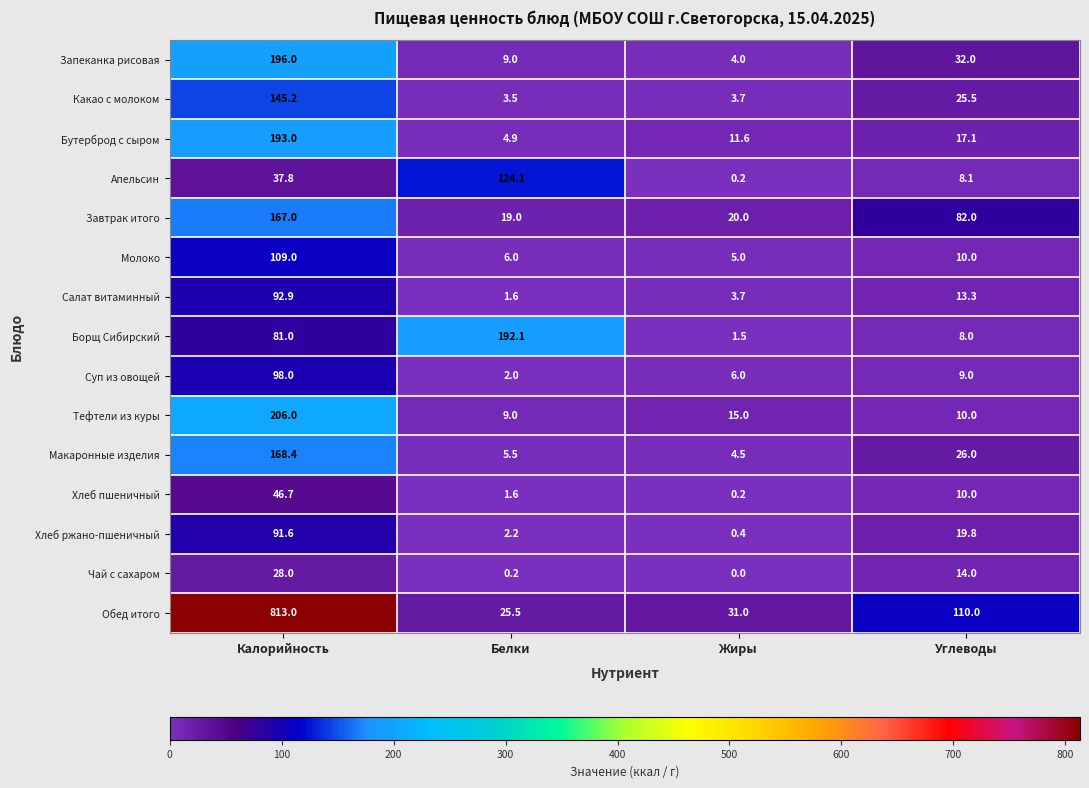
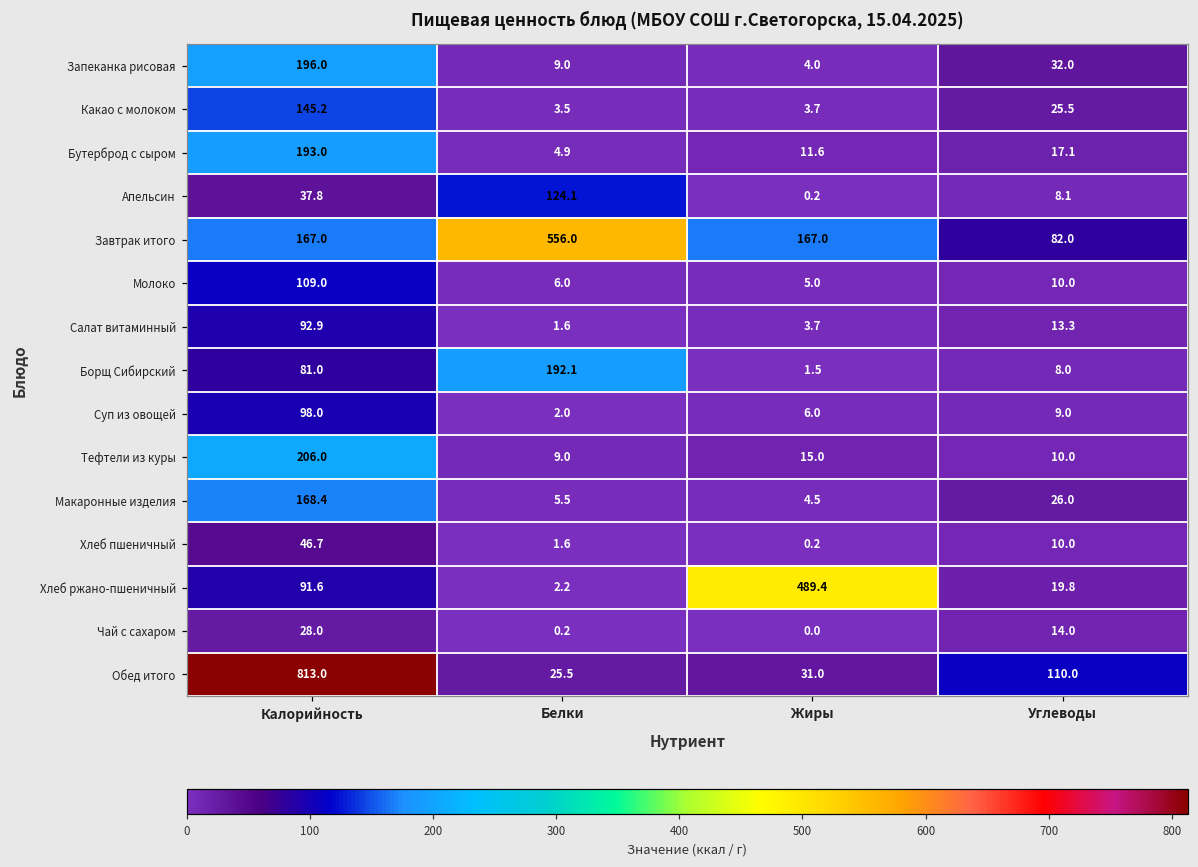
Завтрак итого, Белки: 19.0 -> 556.0
Завтрак итого, Жиры: 20.0 -> 167.0
Хлеб ржано-пшеничный, Жиры: 0.4 -> 489.4
